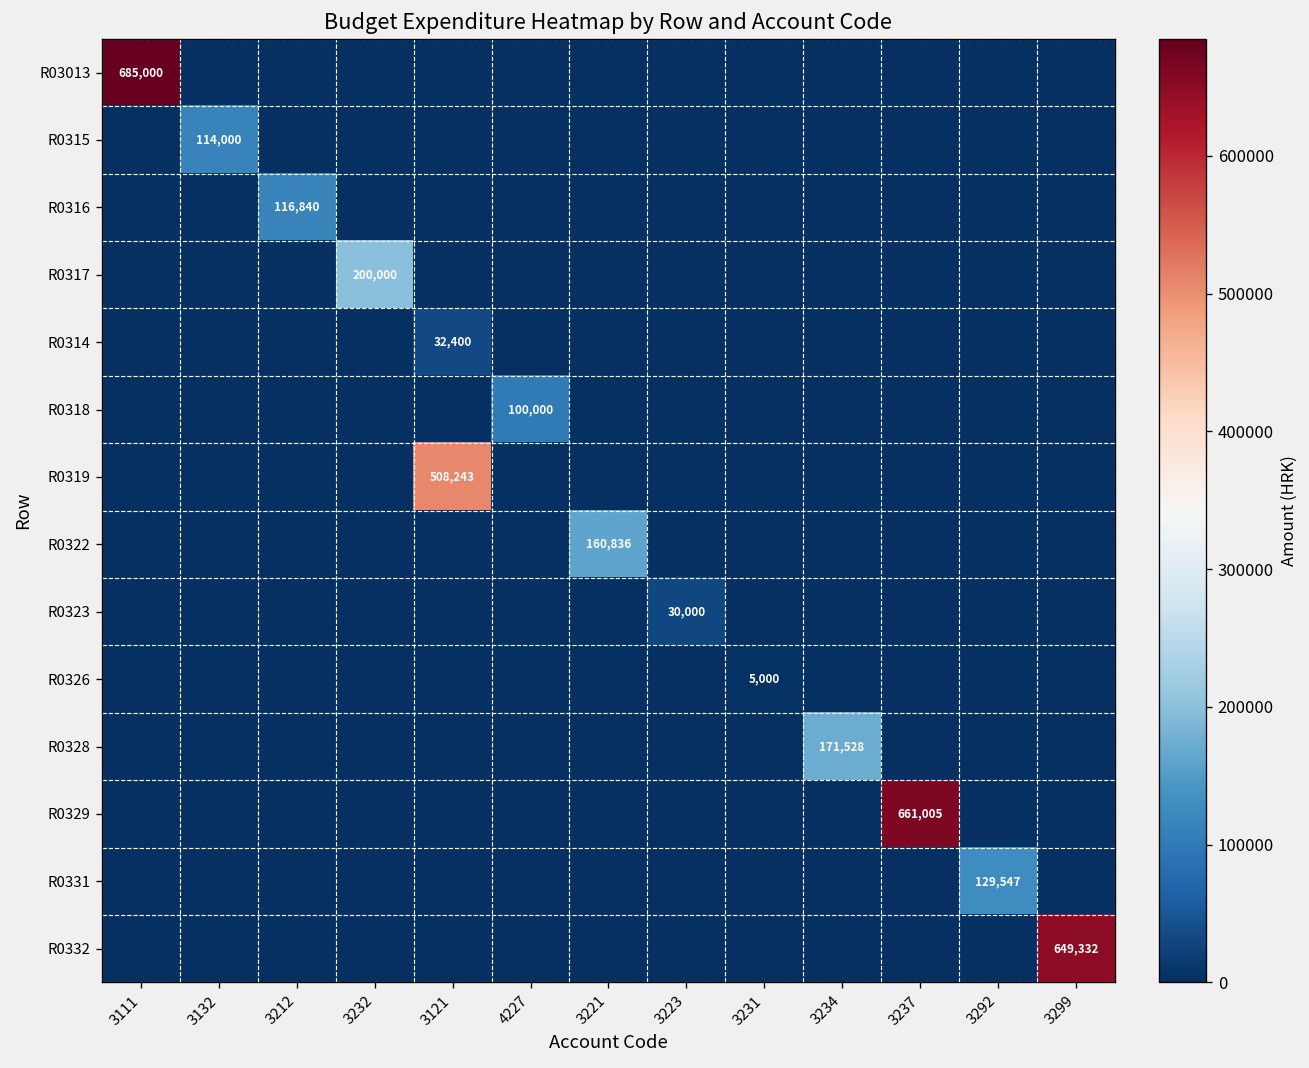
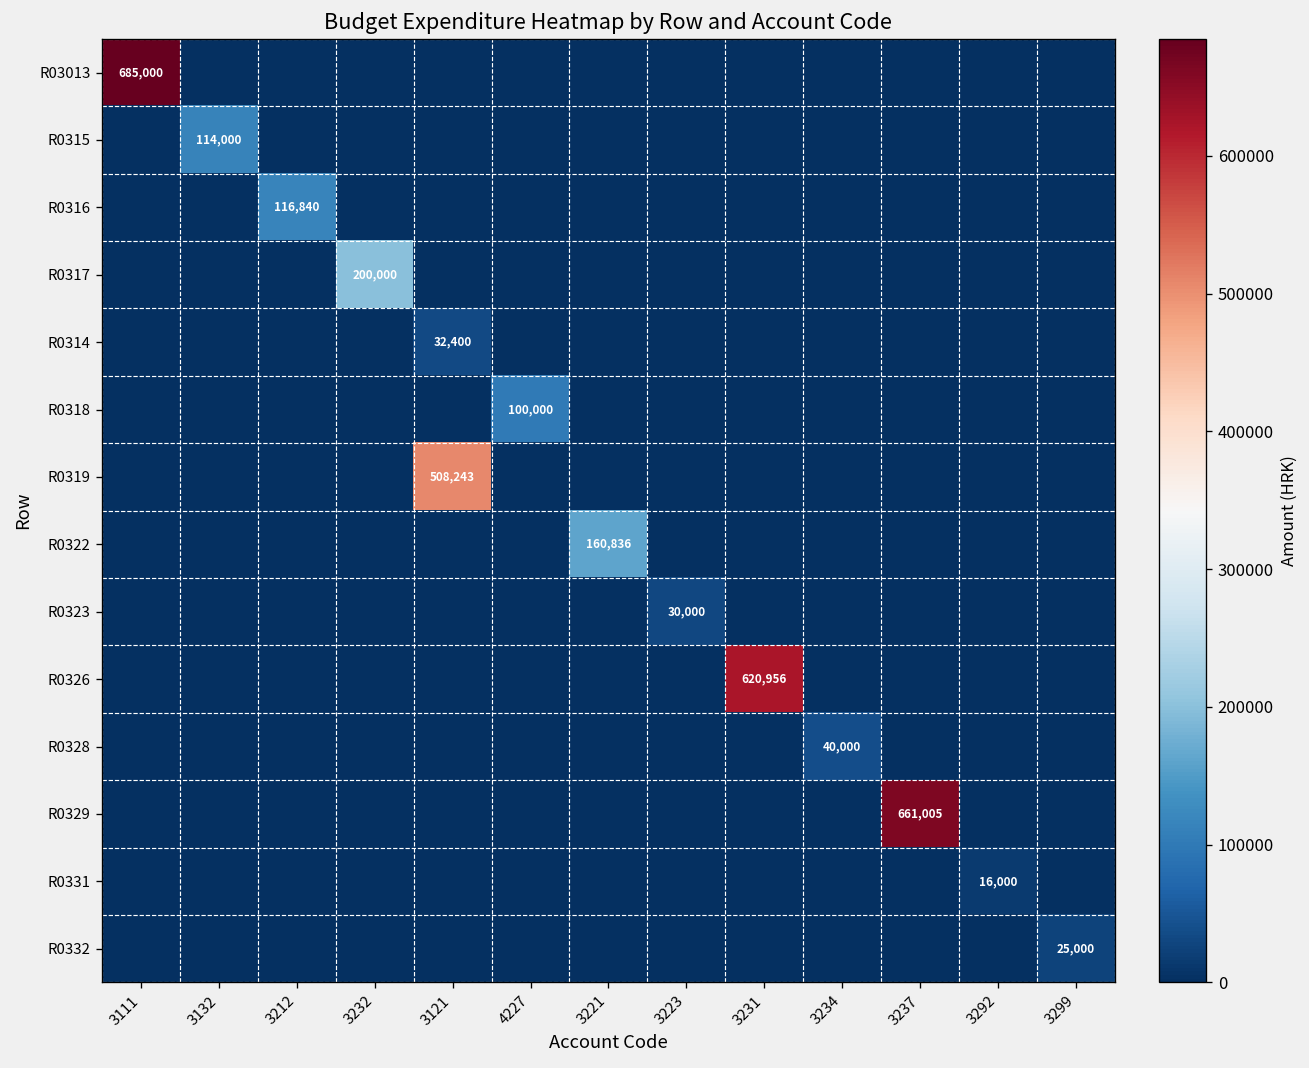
R0326, 3231: 5,000 -> 620,956
R0328, 3234: 171,528 -> 40,000
R0331, 3292: 129,547 -> 16,000
R0332, 3299: 649,332 -> 25,000
